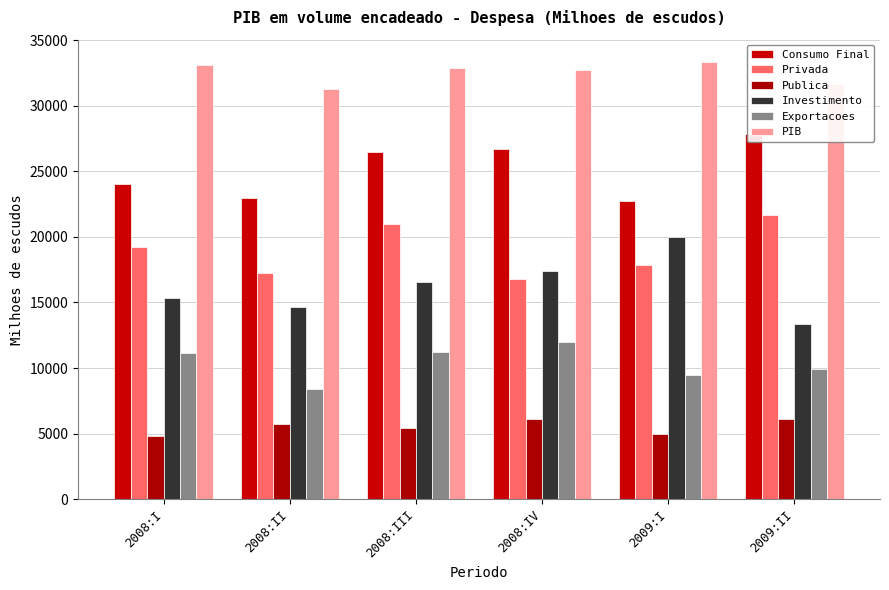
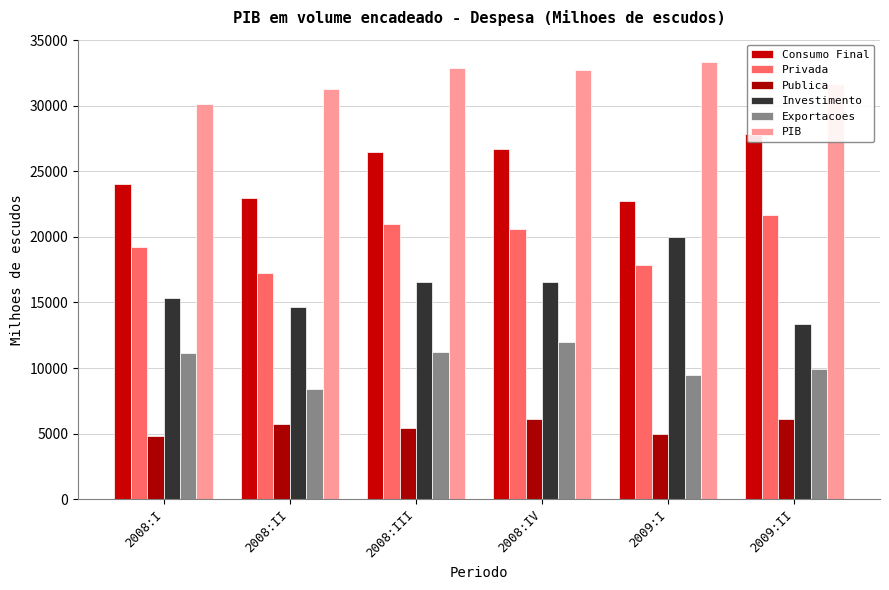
PIB, 2008:I: 33100 -> 30200
Privada, 2008:IV: 16800 -> 20600
Investimento, 2008:IV: 17400 -> 16500
